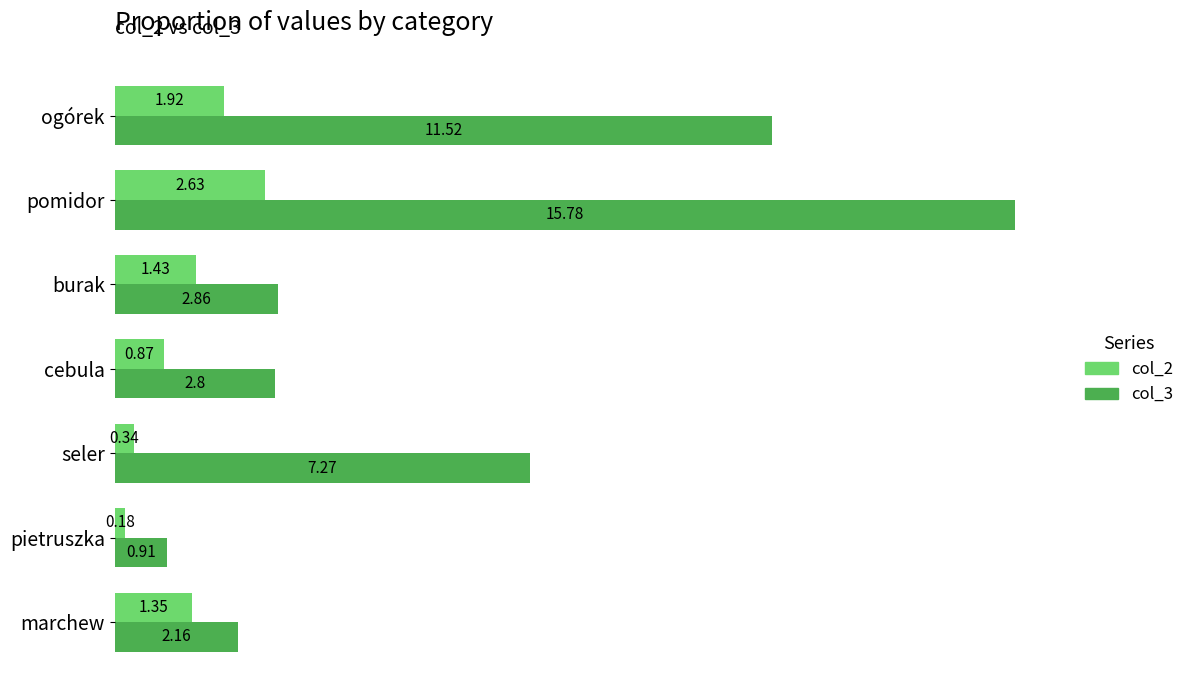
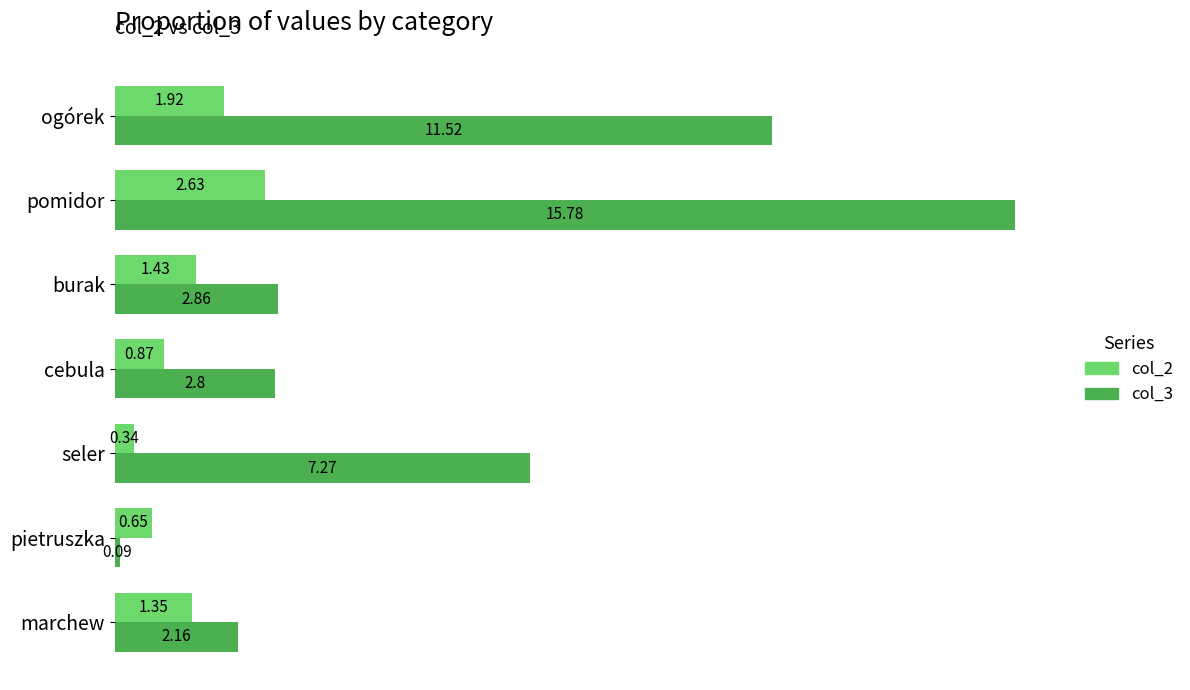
col_2, pietruszka: 0.18 -> 0.65
col_3, pietruszka: 0.91 -> 0.09
